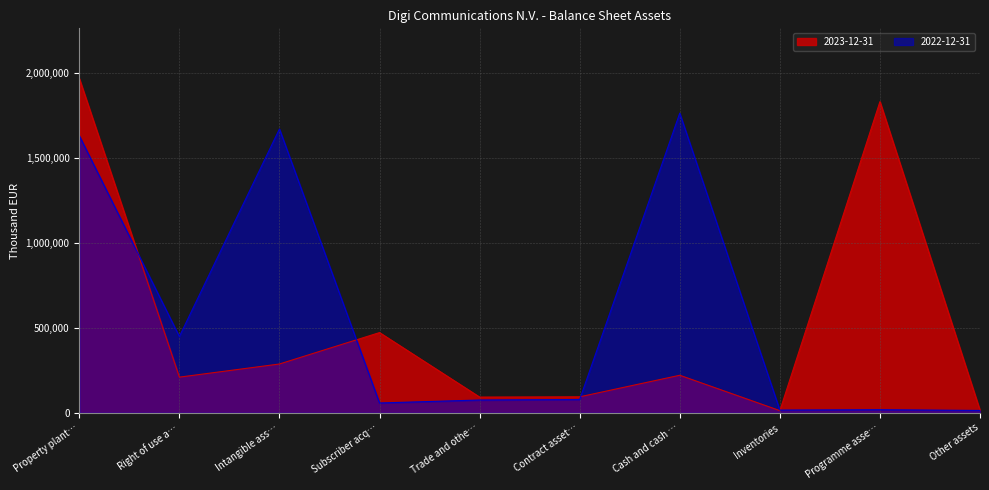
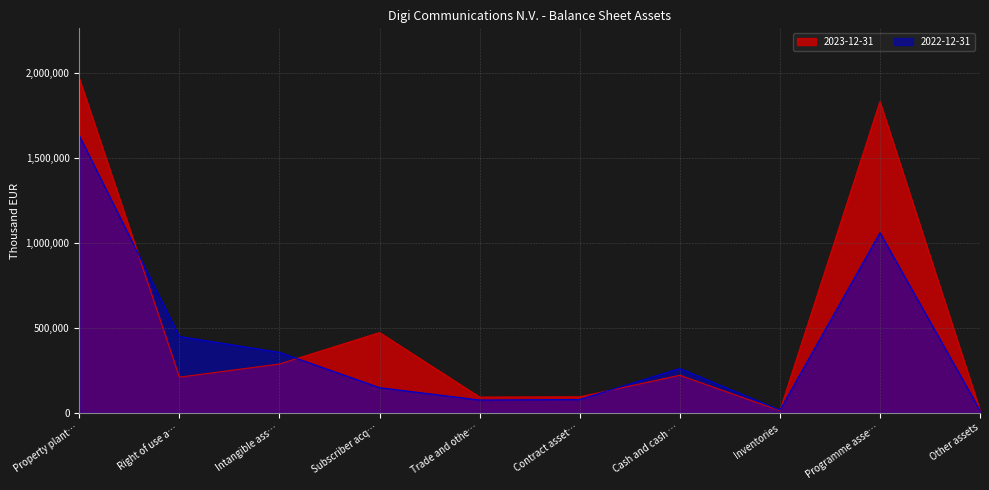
2022-12-31, Intangible ass…: 1,670,000 -> 360,000
2022-12-31, Subscriber acq…: 60,000 -> 150,000
2022-12-31, Cash and cash …: 1,770,000 -> 260,000
2022-12-31, Programme asse…: 20,000 -> 1,060,000
